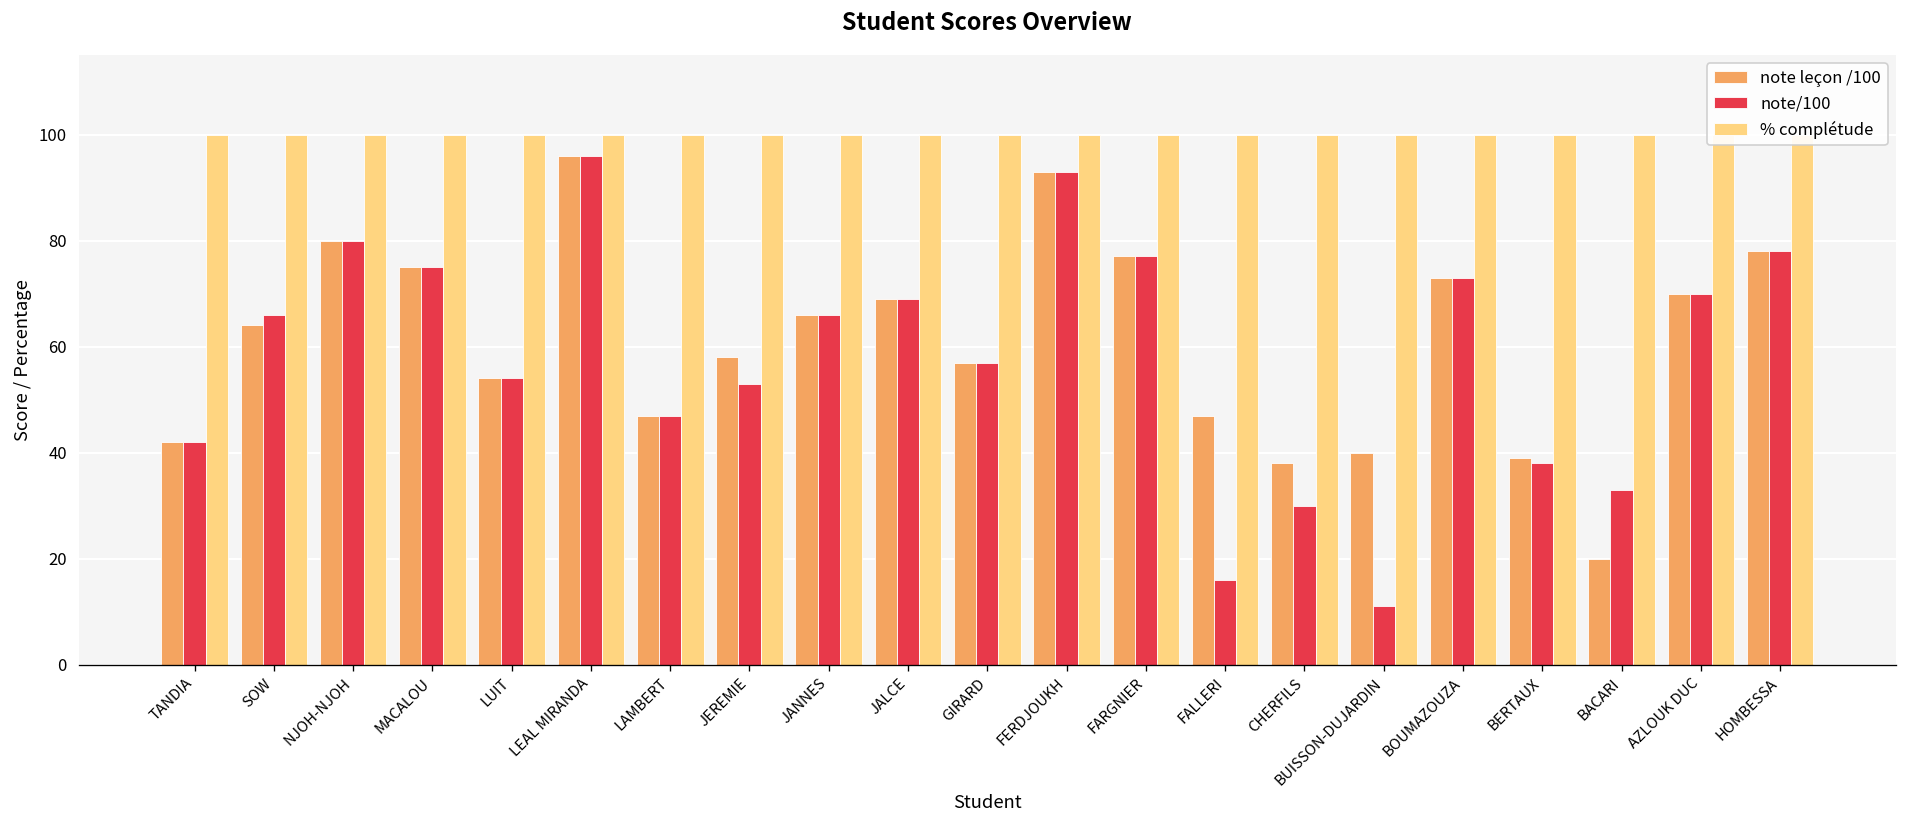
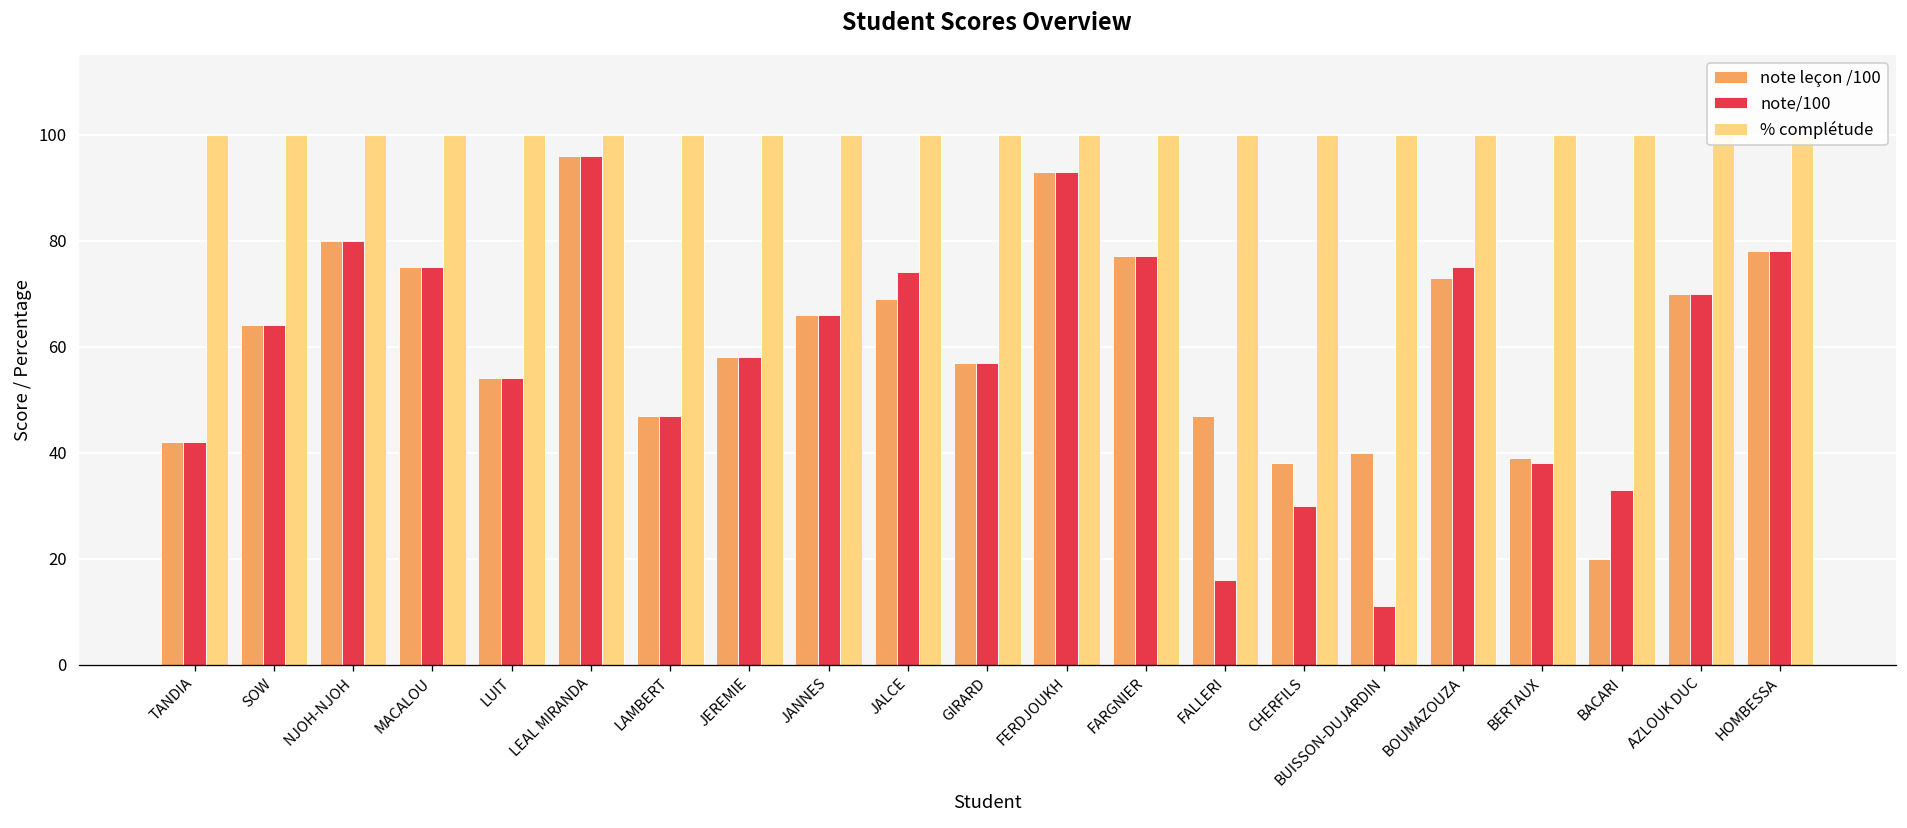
note/100, SOW: 66 -> 64
note/100, JEREMIE: 53 -> 58
note/100, JALCE: 69 -> 74
note/100, BOUMAZOUZA: 73 -> 75
